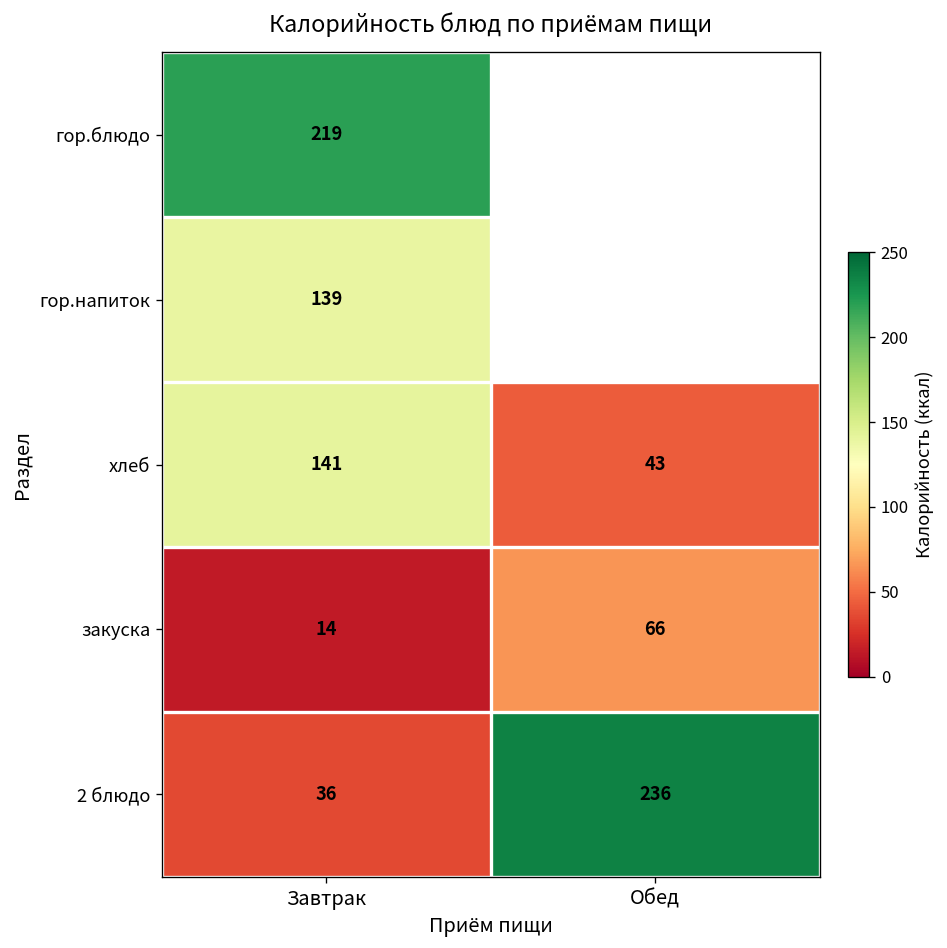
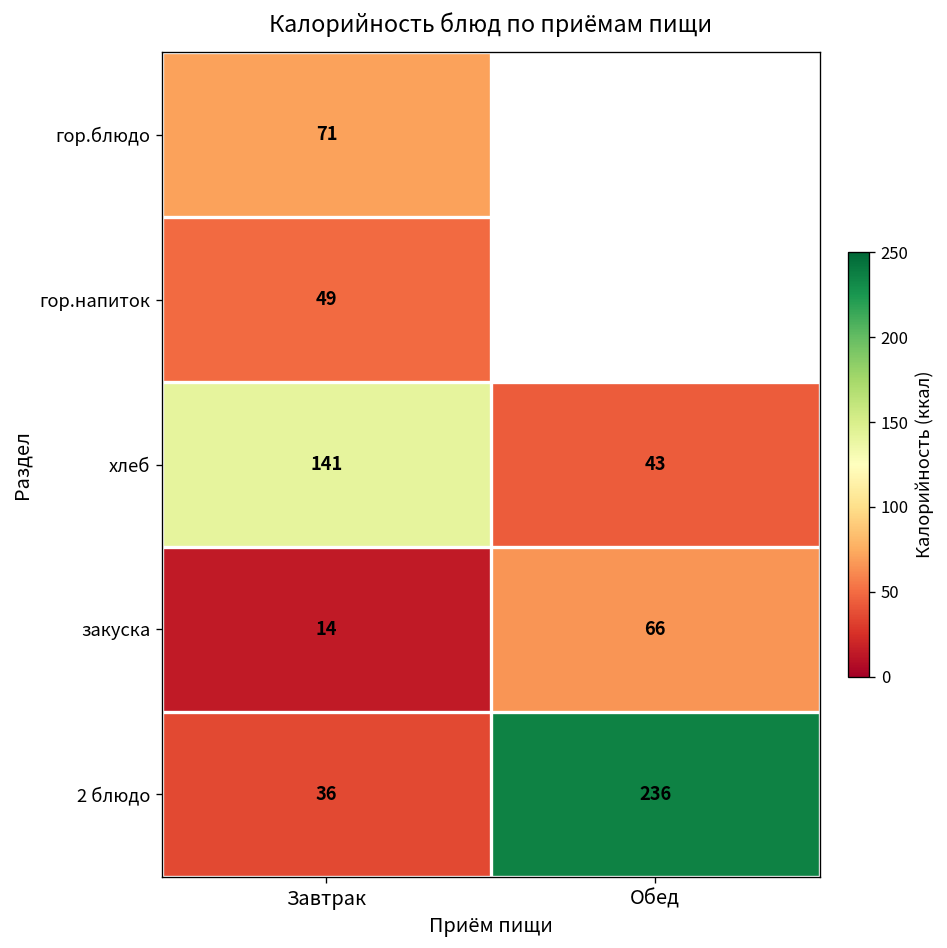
гор.блюдо, Завтрак: 219 -> 71
гор.напиток, Завтрак: 139 -> 49
